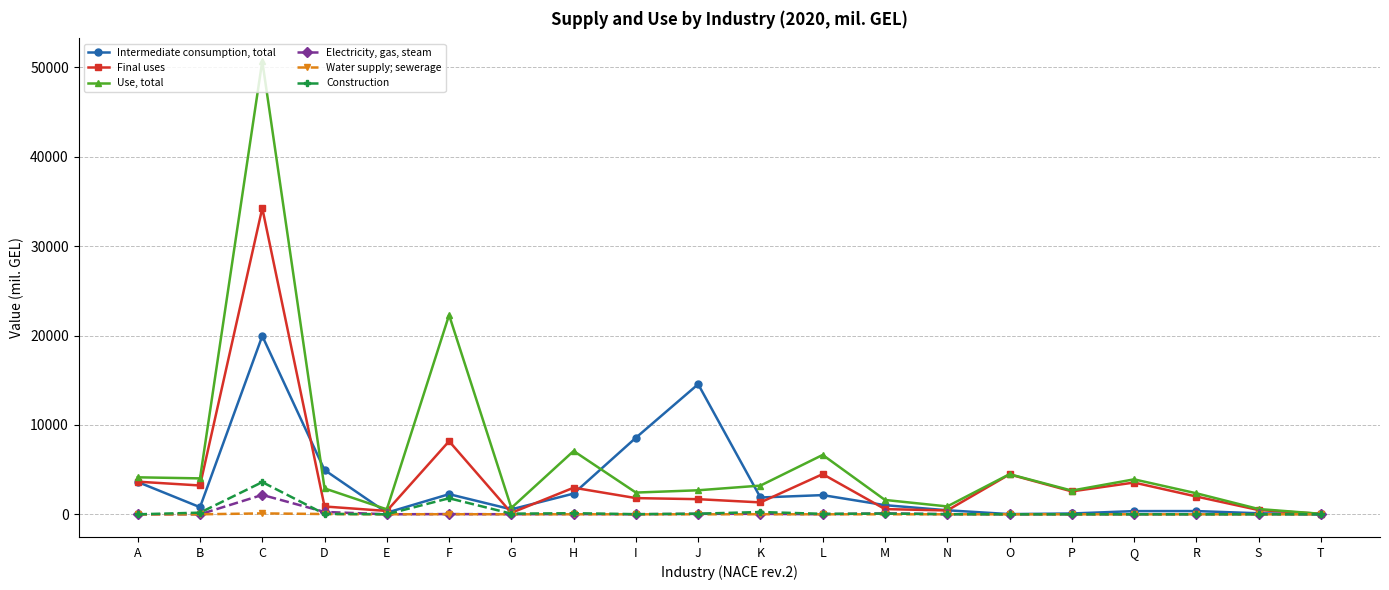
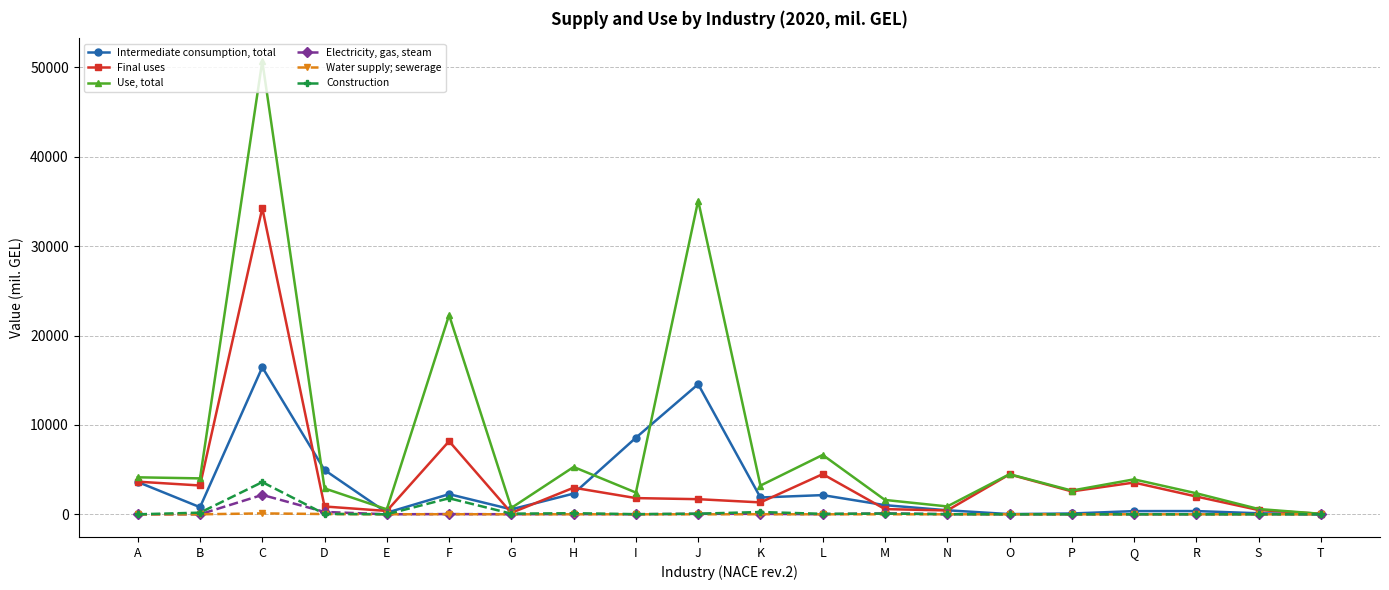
Intermediate consumption, total, C: 20000 -> 16000
Use, total, H: 7000 -> 5000
Use, total, J: 3000 -> 35000
